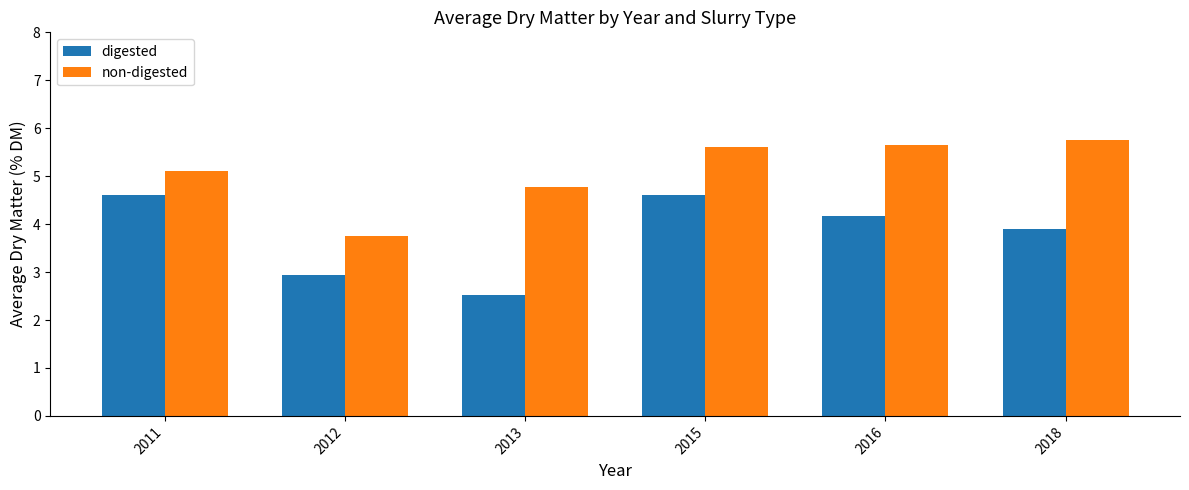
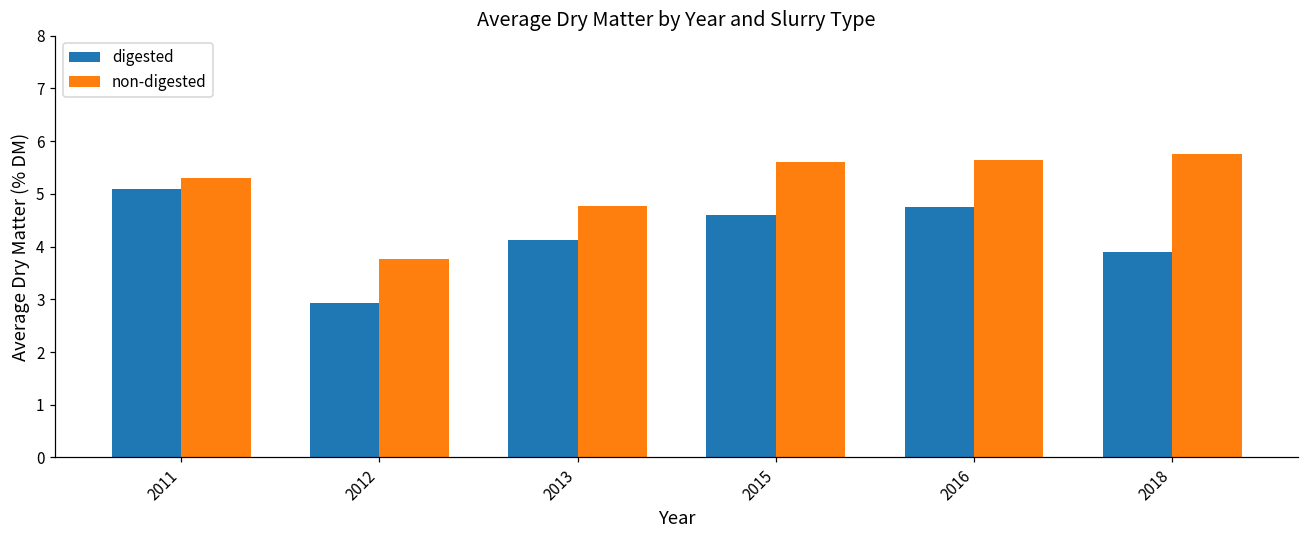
digested, 2011: 4.6 -> 5.1
non-digested, 2011: 5.1 -> 5.3
digested, 2013: 2.5 -> 4.1
digested, 2016: 4.2 -> 4.7
